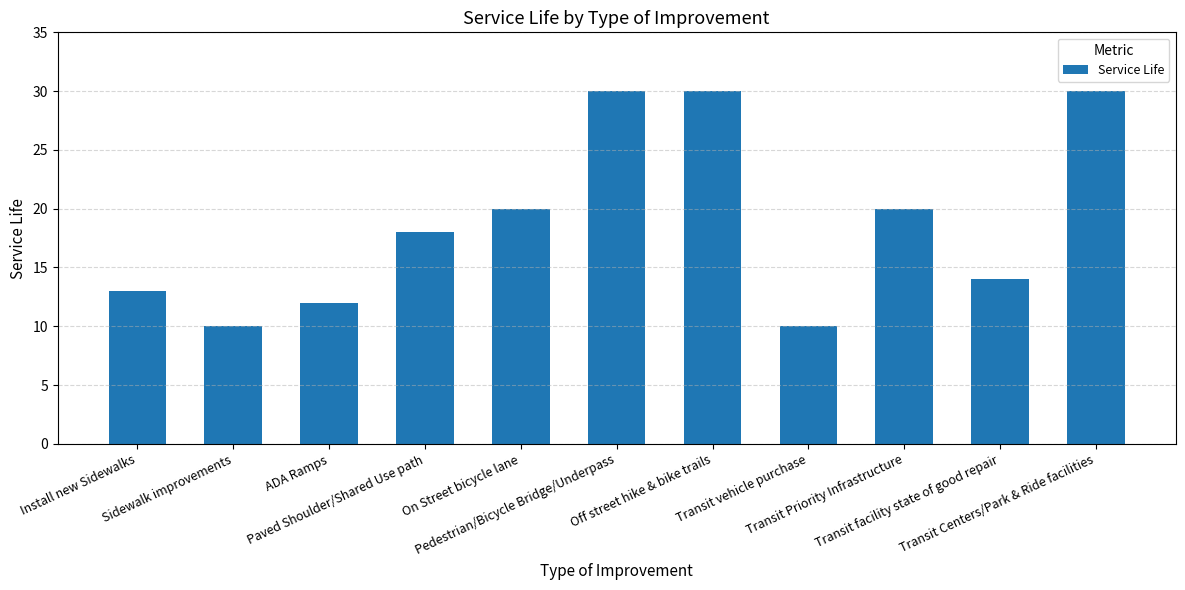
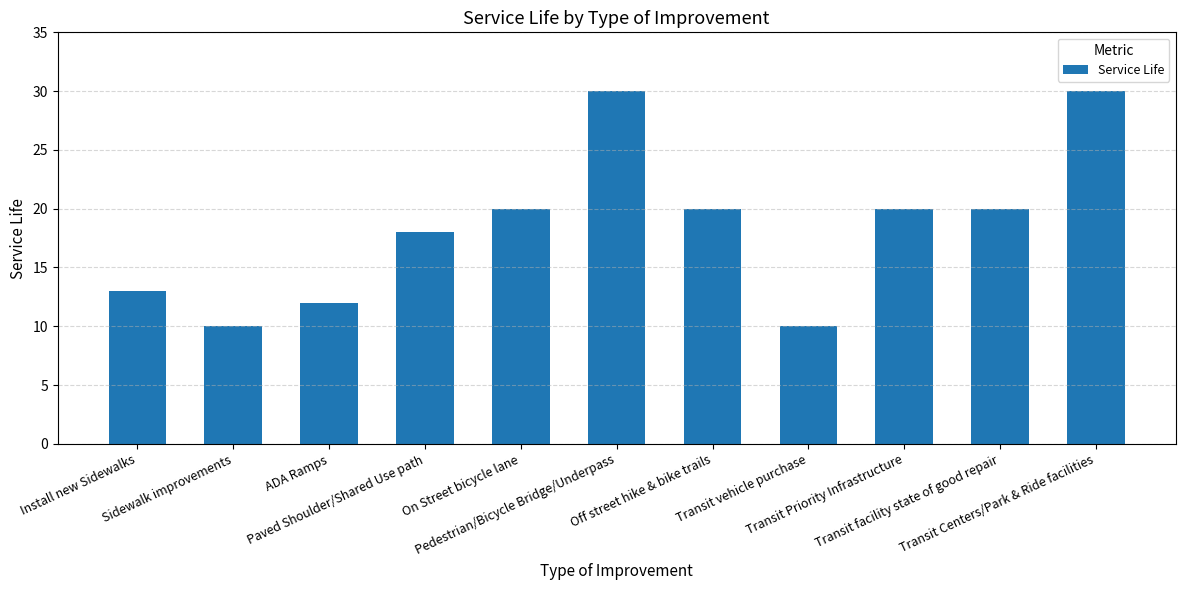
Off street hike & bike trails: 30 -> 20
Transit facility state of good repair: 14 -> 20
